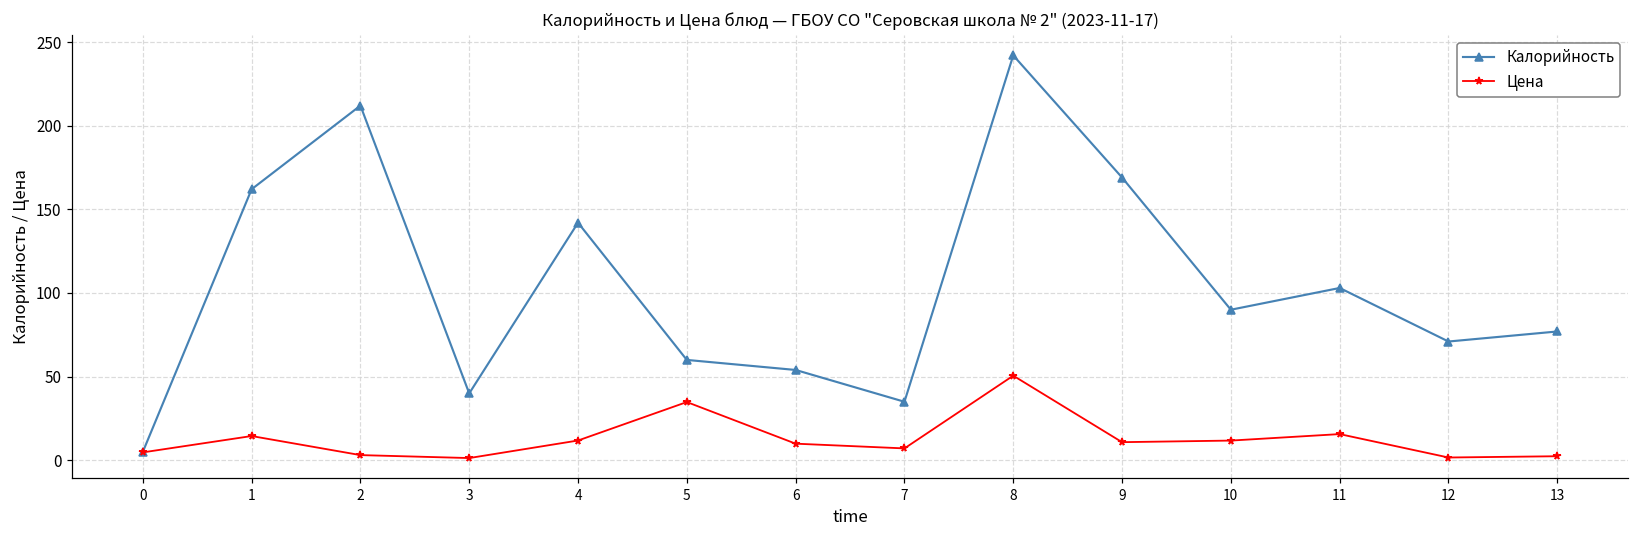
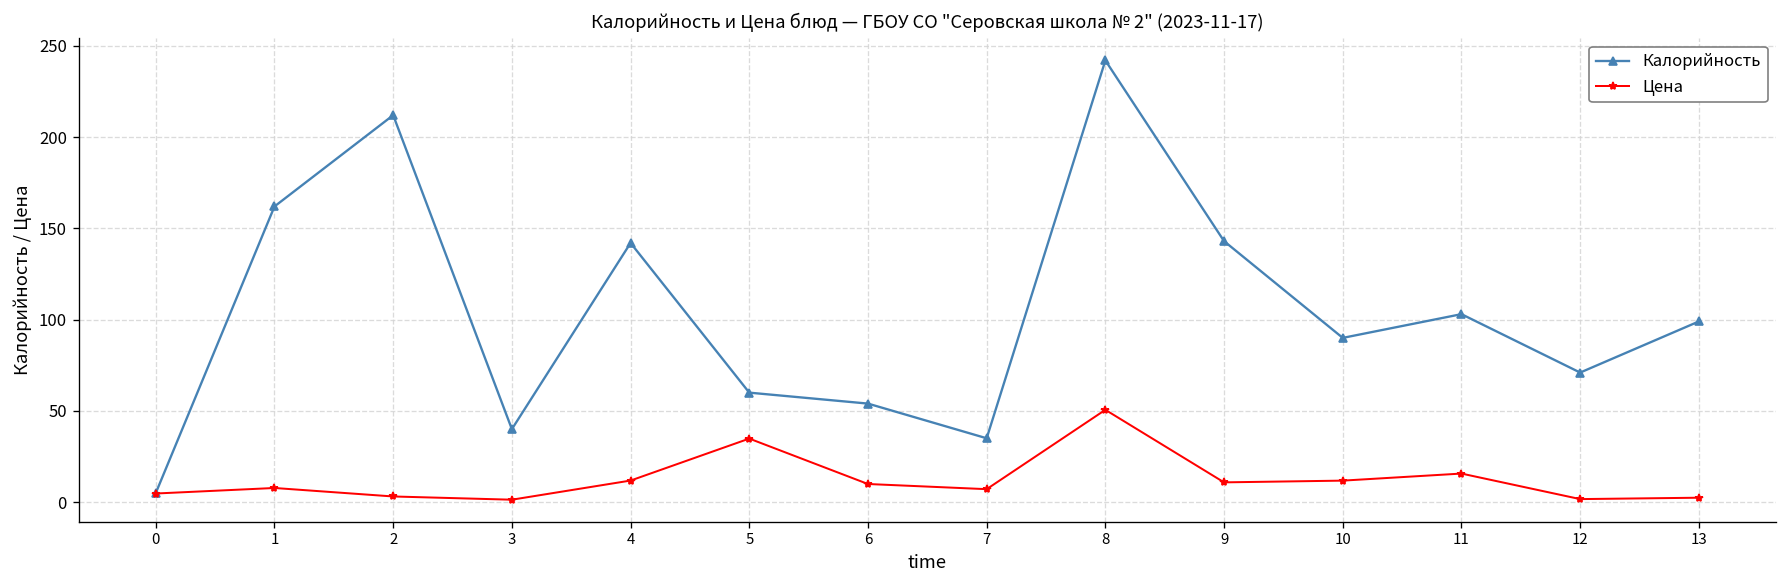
Цена, 1: 15 -> 8
Калорийность, 9: 169 -> 143
Калорийность, 13: 77 -> 99
